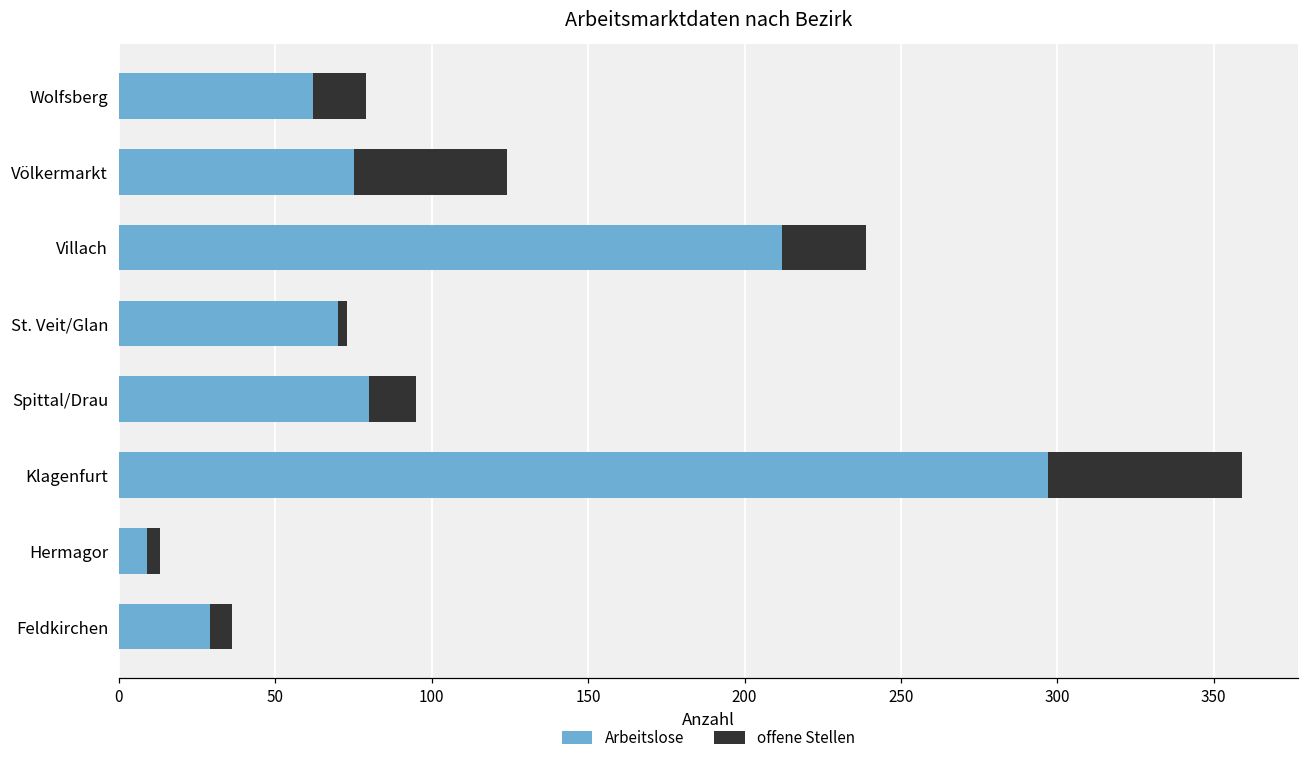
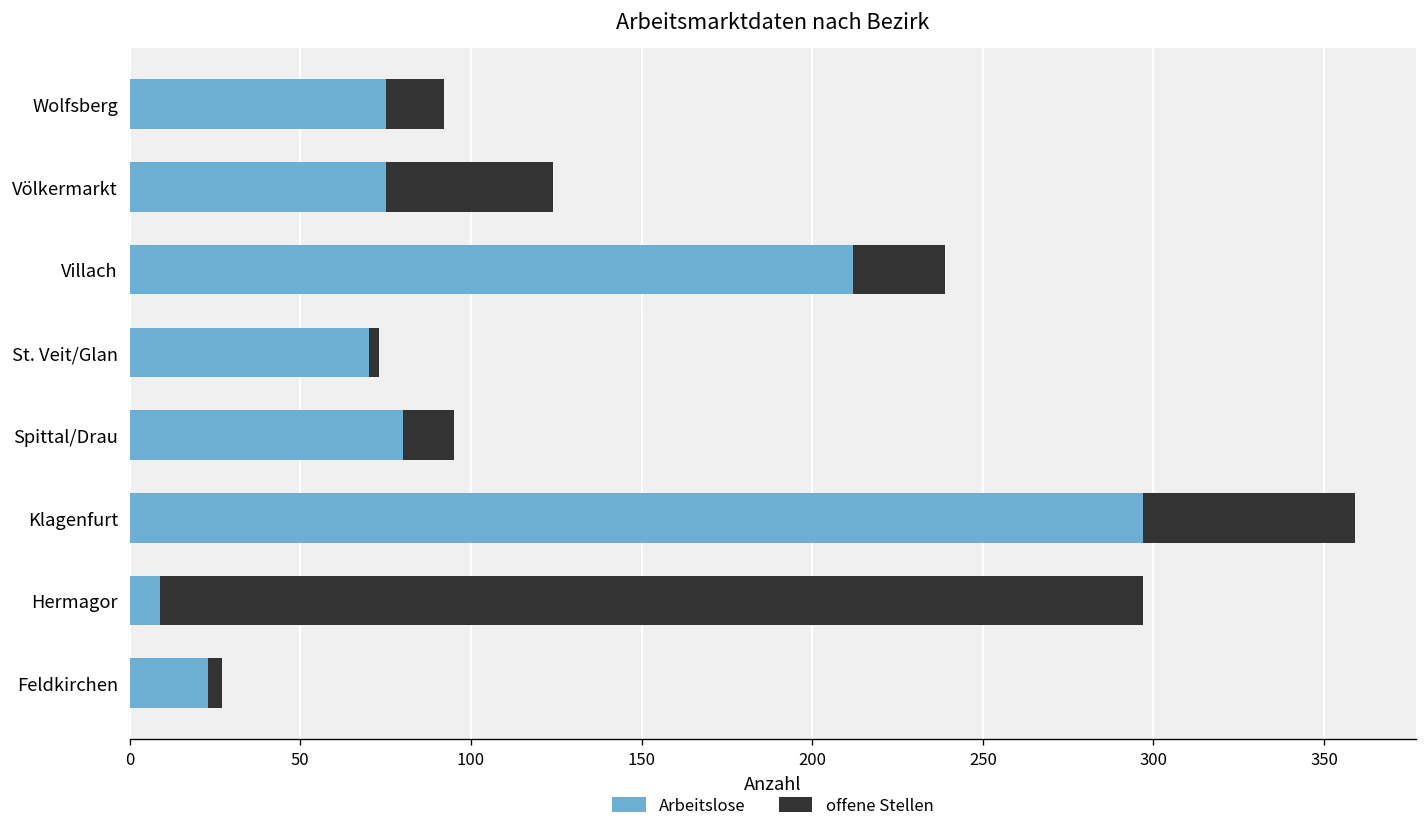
Arbeitslose, Wolfsberg: 62 -> 75
offene Stellen, Hermagor: 4 -> 288
Arbeitslose, Feldkirchen: 29 -> 23
offene Stellen, Feldkirchen: 7 -> 4
